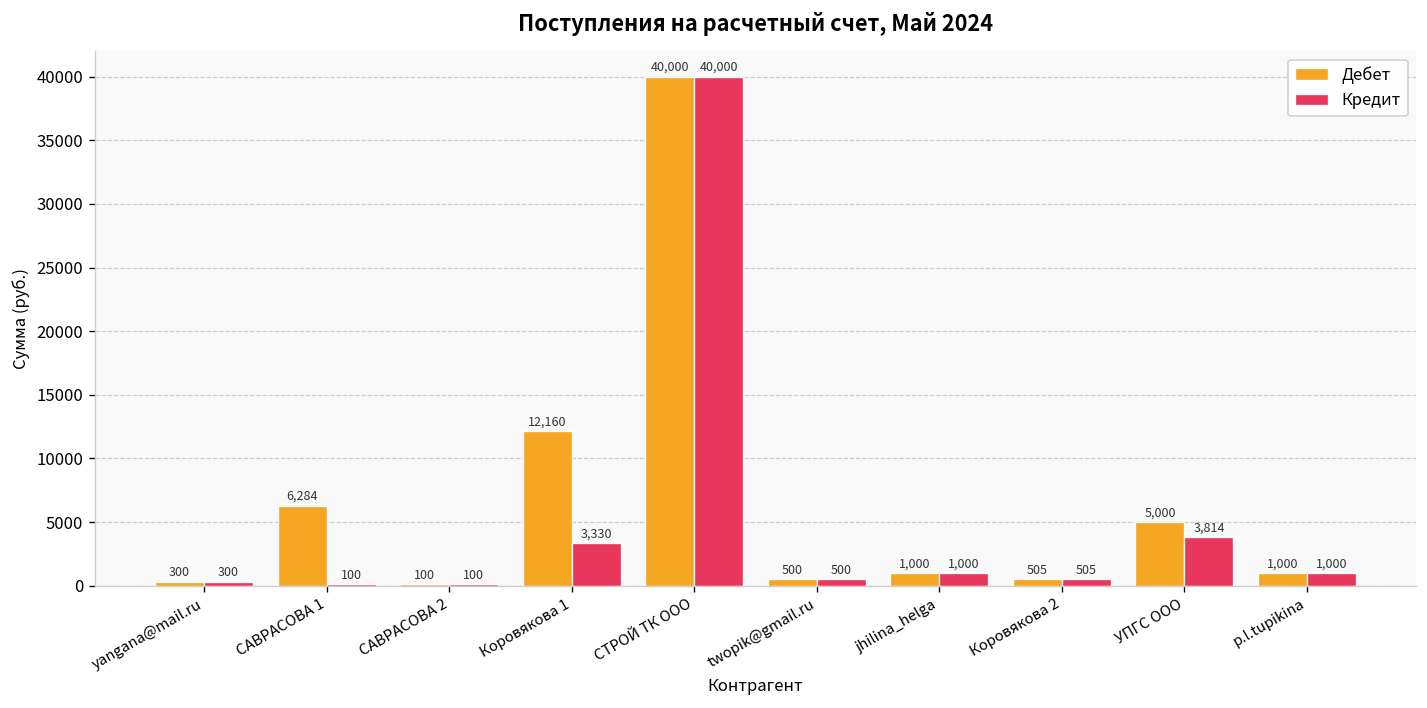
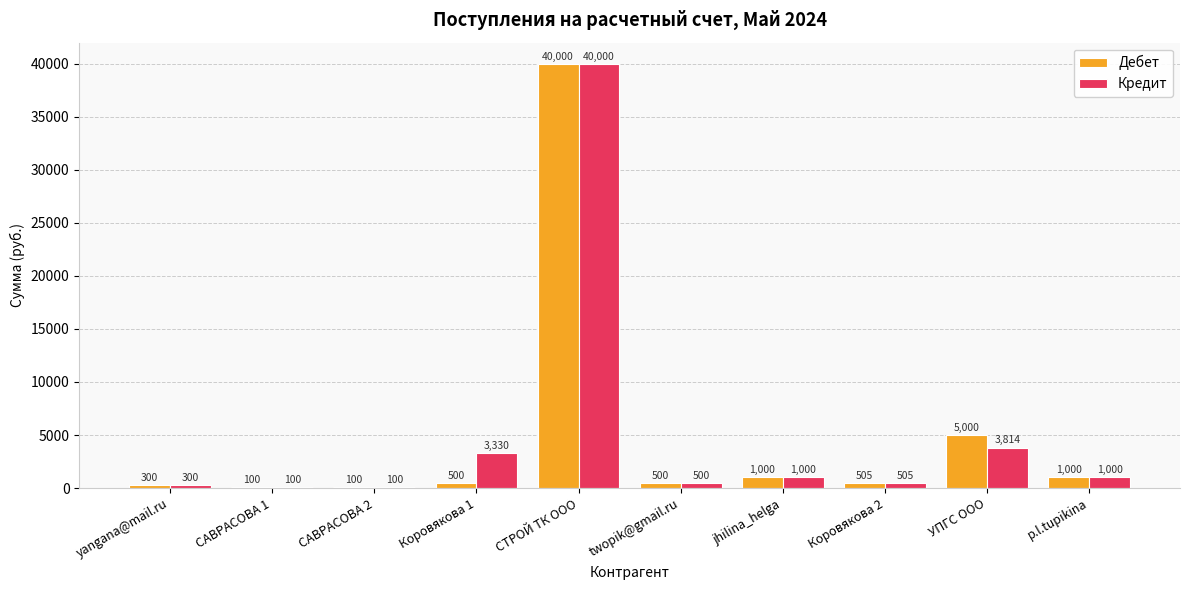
Дебет, САВРАСОВА 1: 6,284 -> 100
Дебет, Коровякова 1: 12,160 -> 500
